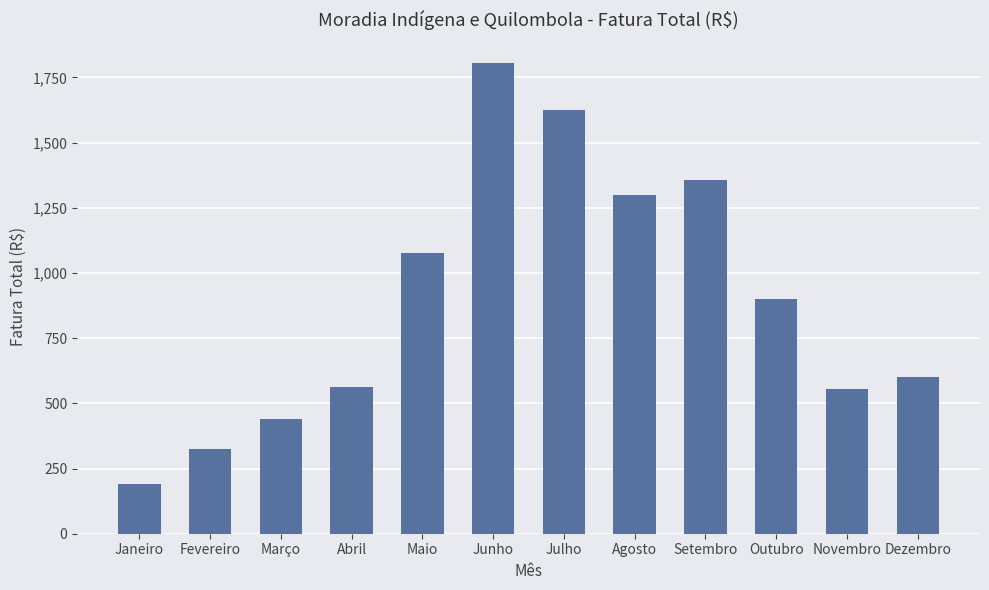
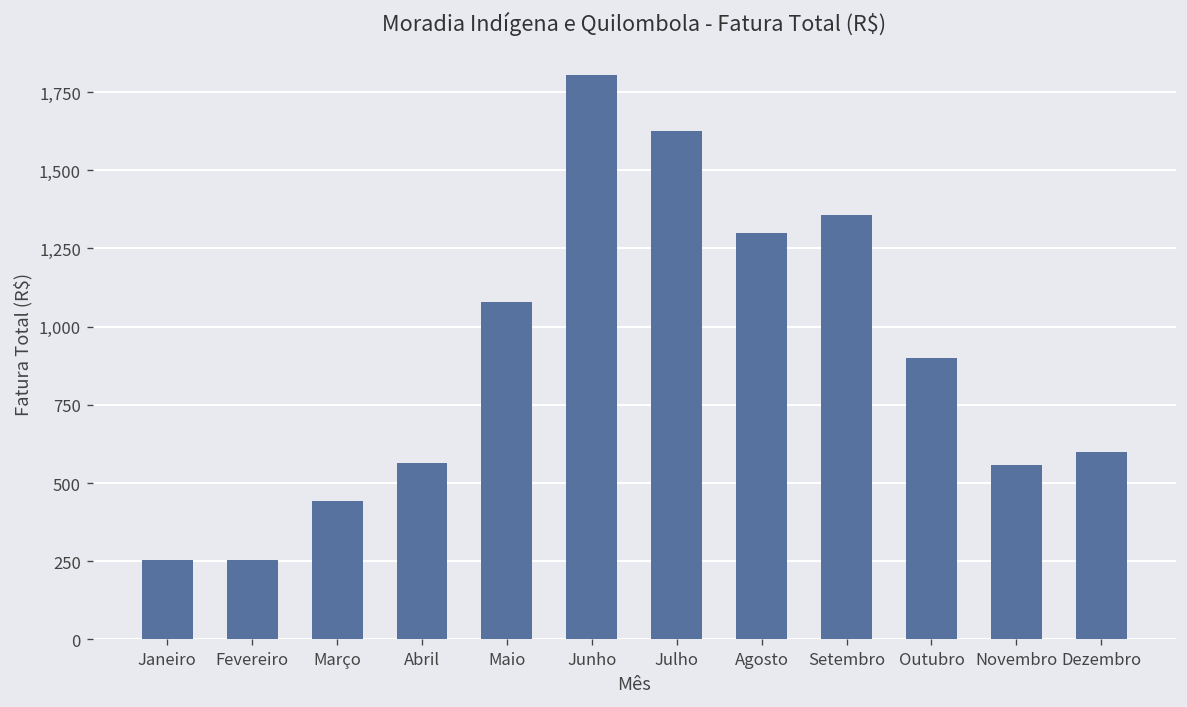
Janeiro: 190 -> 260
Fevereiro: 320 -> 250
